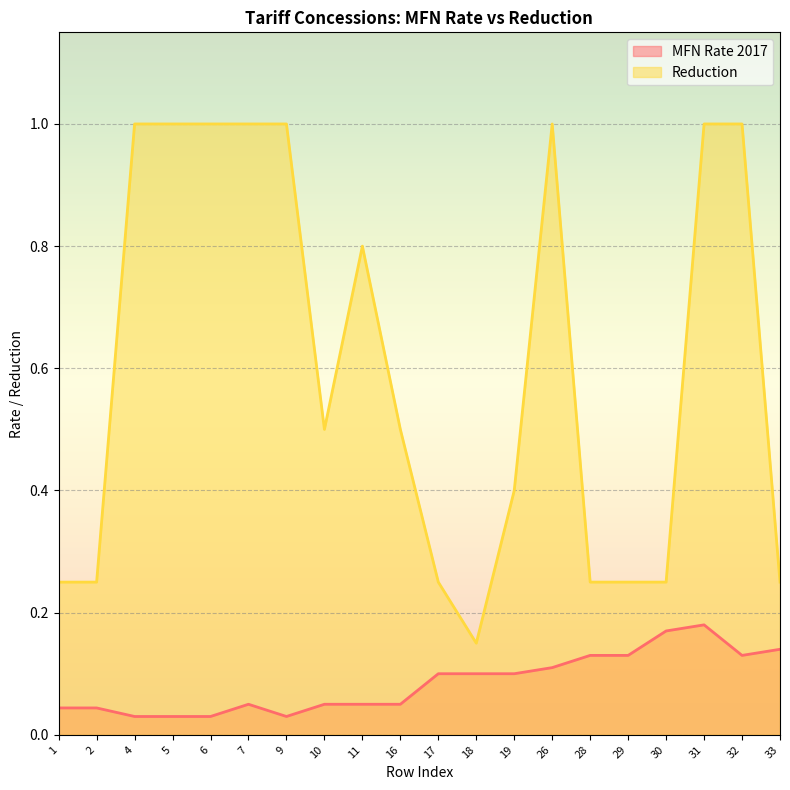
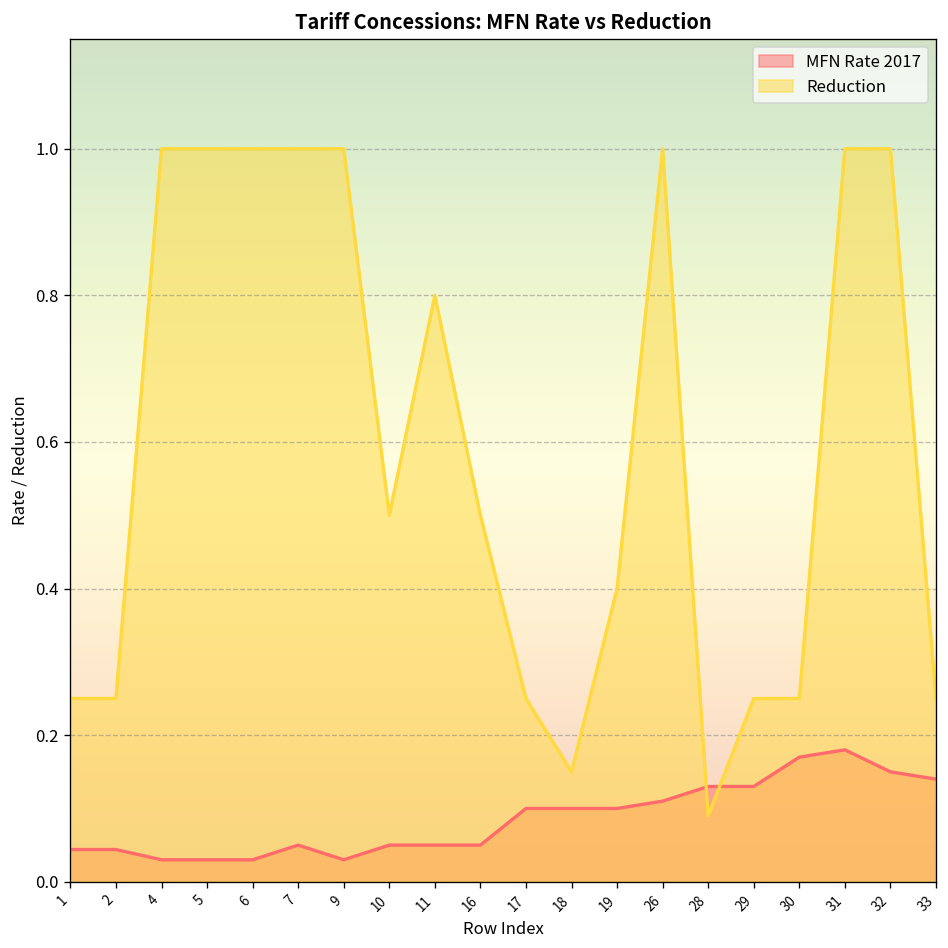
Reduction, 28: 0.25 -> 0.09
MFN Rate 2017, 32: 0.13 -> 0.15
